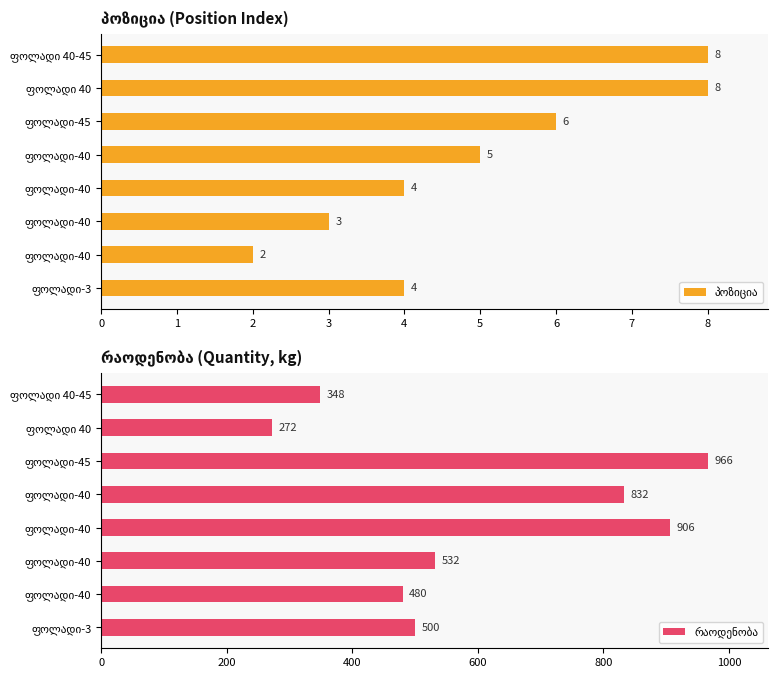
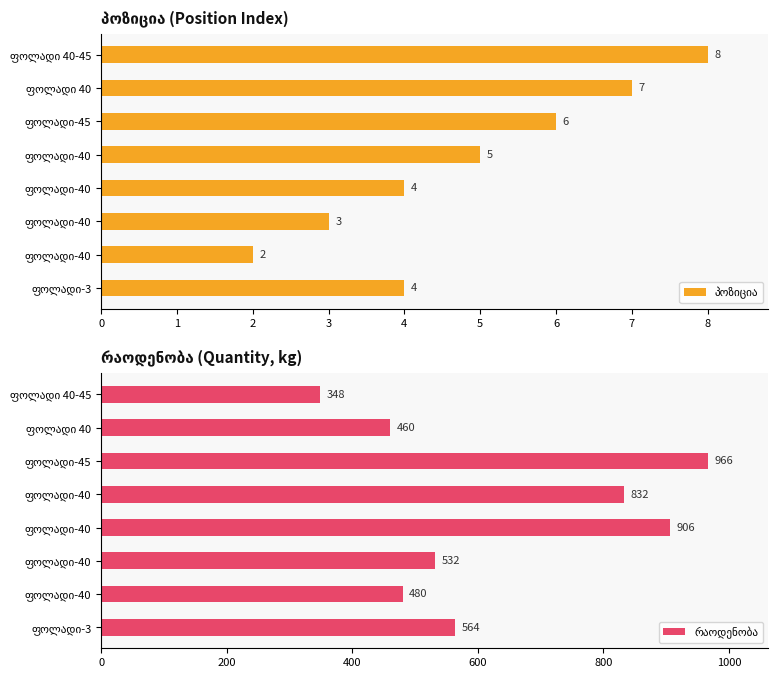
პოზიცია (Position Index), ფოლადი 40: 8 -> 7
რაოდენობა (Quantity, kg), ფოლადი 40: 272 -> 460
რაოდენობა (Quantity, kg), ფოლადი-3: 500 -> 564
